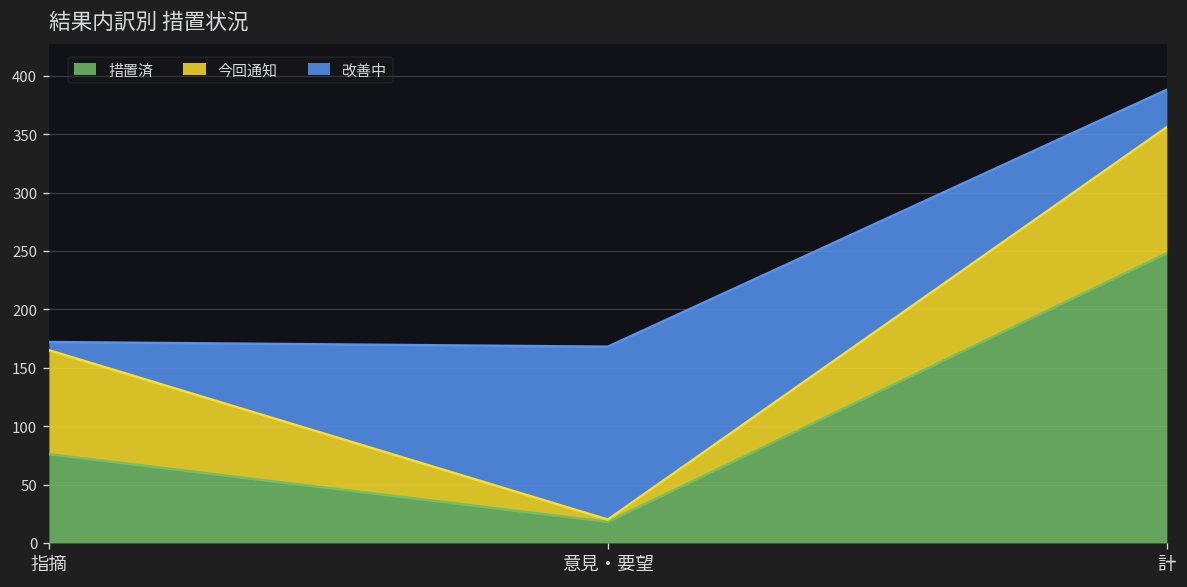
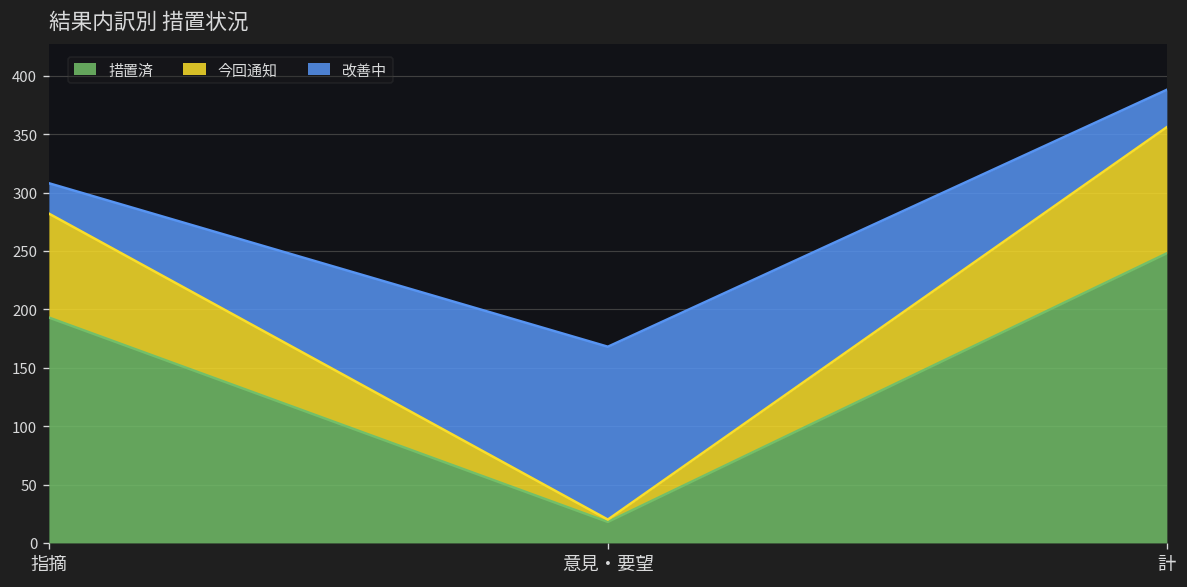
措置済, 指摘: 80 -> 190
改善中, 指摘: 10 -> 30
